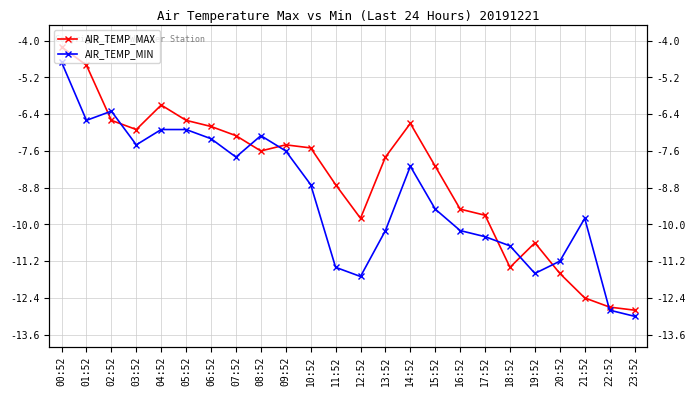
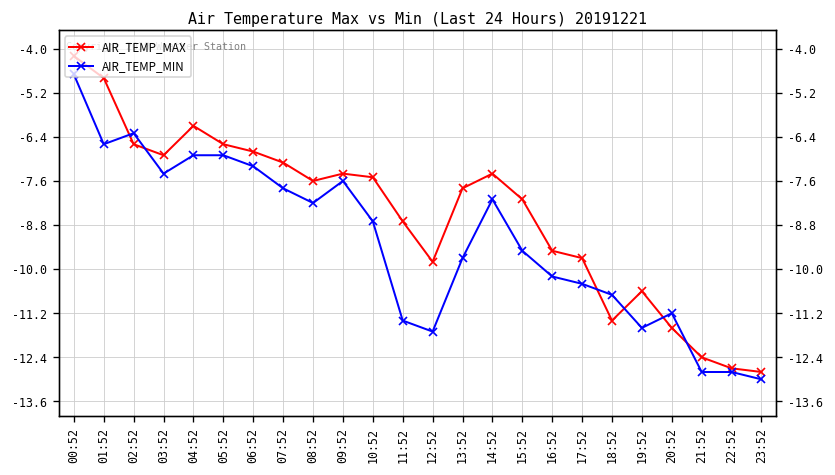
AIR_TEMP_MIN, 08:52: -7.1 -> -8.2
AIR_TEMP_MIN, 13:52: -10.2 -> -9.7
AIR_TEMP_MAX, 14:52: -6.7 -> -7.4
AIR_TEMP_MIN, 21:52: -9.8 -> -12.8
